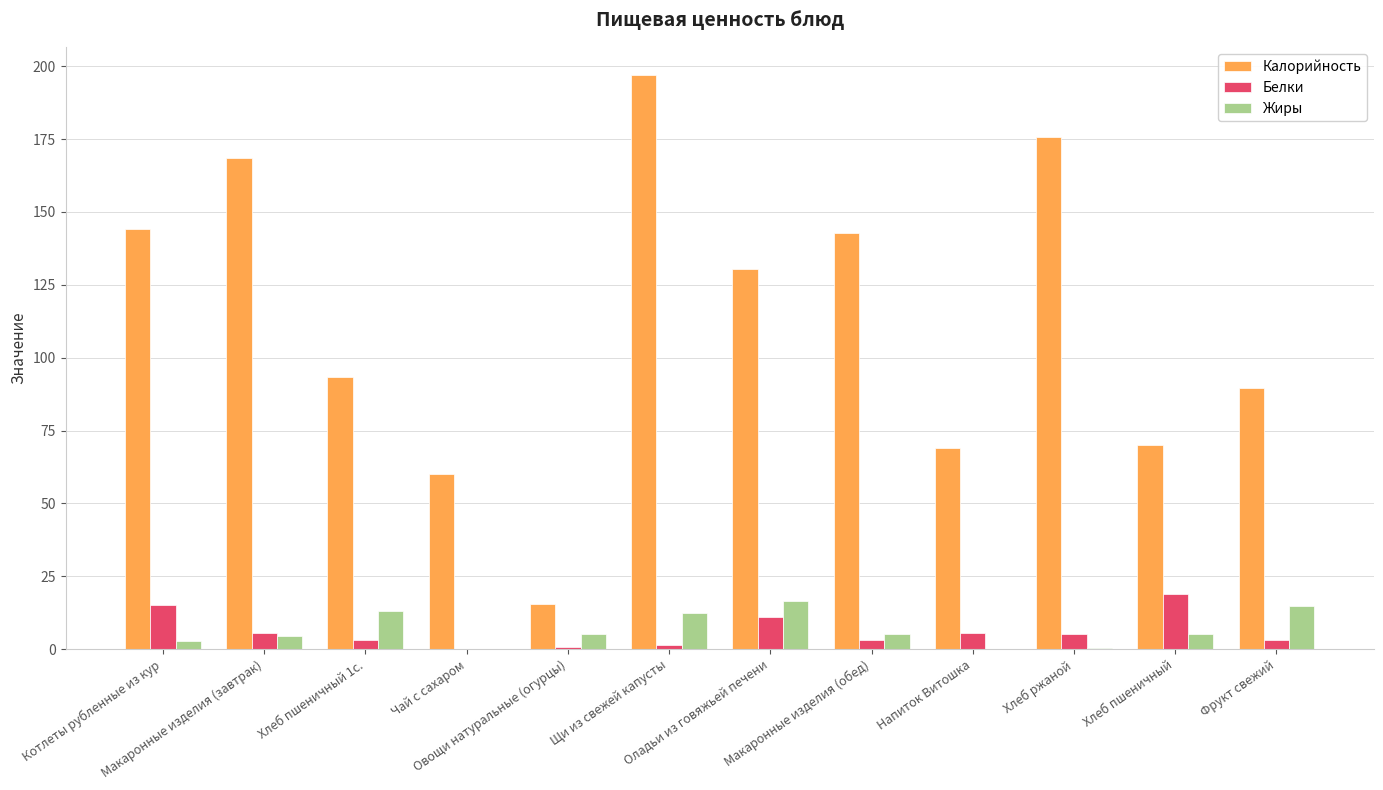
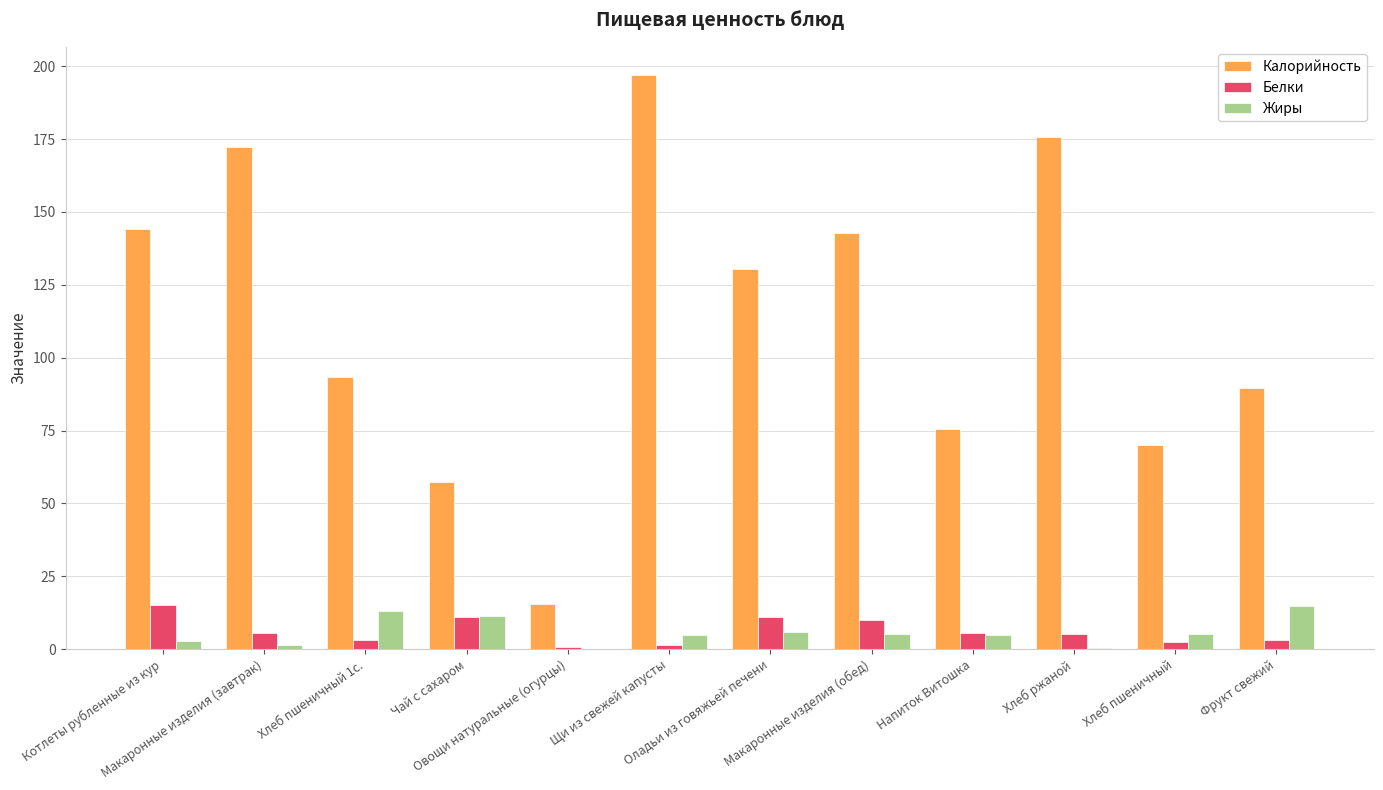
Калорийность, Макаронные изделия (завтрак): 168 -> 172
Жиры, Макаронные изделия (завтрак): 5 -> 2
Калорийность, Чай с сахаром: 60 -> 57
Белки, Чай с сахаром: 0 -> 11
Жиры, Чай с сахаром: 0 -> 11
Жиры, Овощи натуральные (огурцы): 5 -> 0
Жиры, Щи из свежей капусты: 12 -> 5
Жиры, Оладьи из говяжьей печени: 17 -> 6
Белки, Макаронные изделия (обед): 3 -> 10
Калорийность, Напиток Витошка: 69 -> 75
Жиры, Напиток Витошка: 0 -> 5
Белки, Хлеб пшеничный: 19 -> 2
